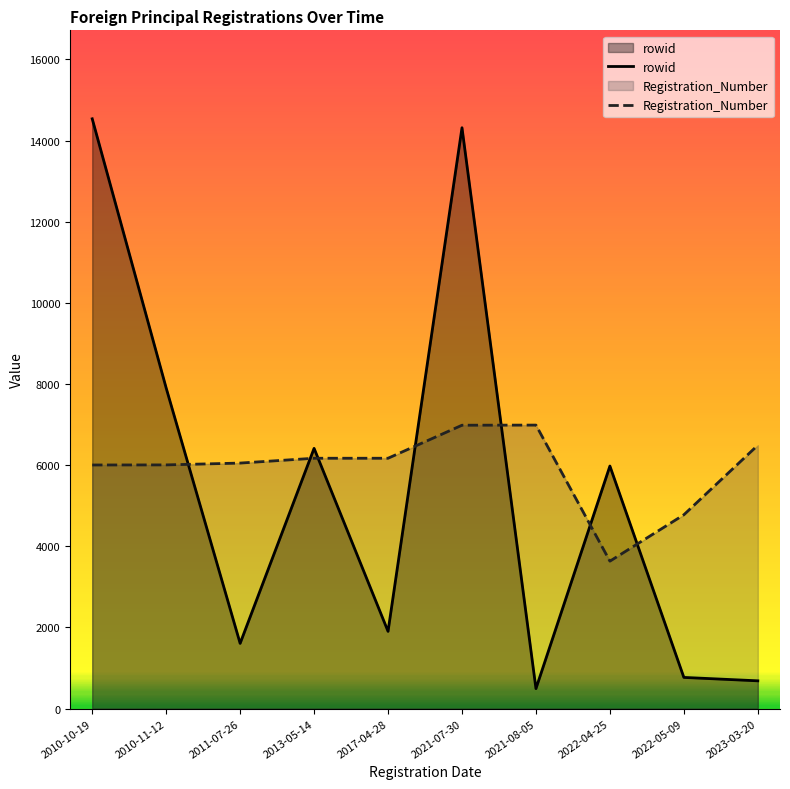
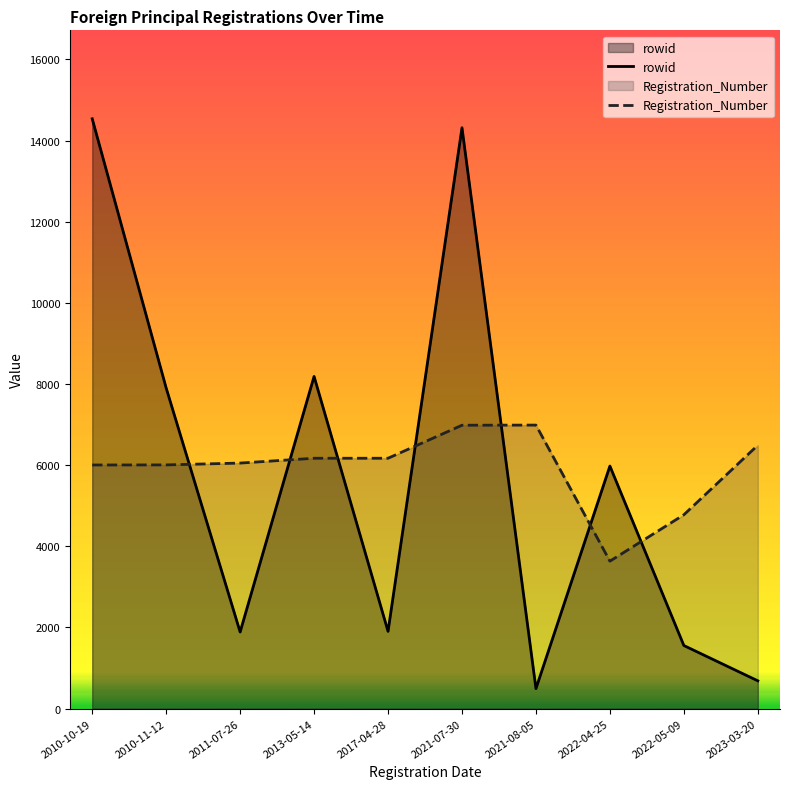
rowid, 2011-07-26: 1600 -> 1900
rowid, 2013-05-14: 6400 -> 8200
rowid, 2022-05-09: 800 -> 1600
